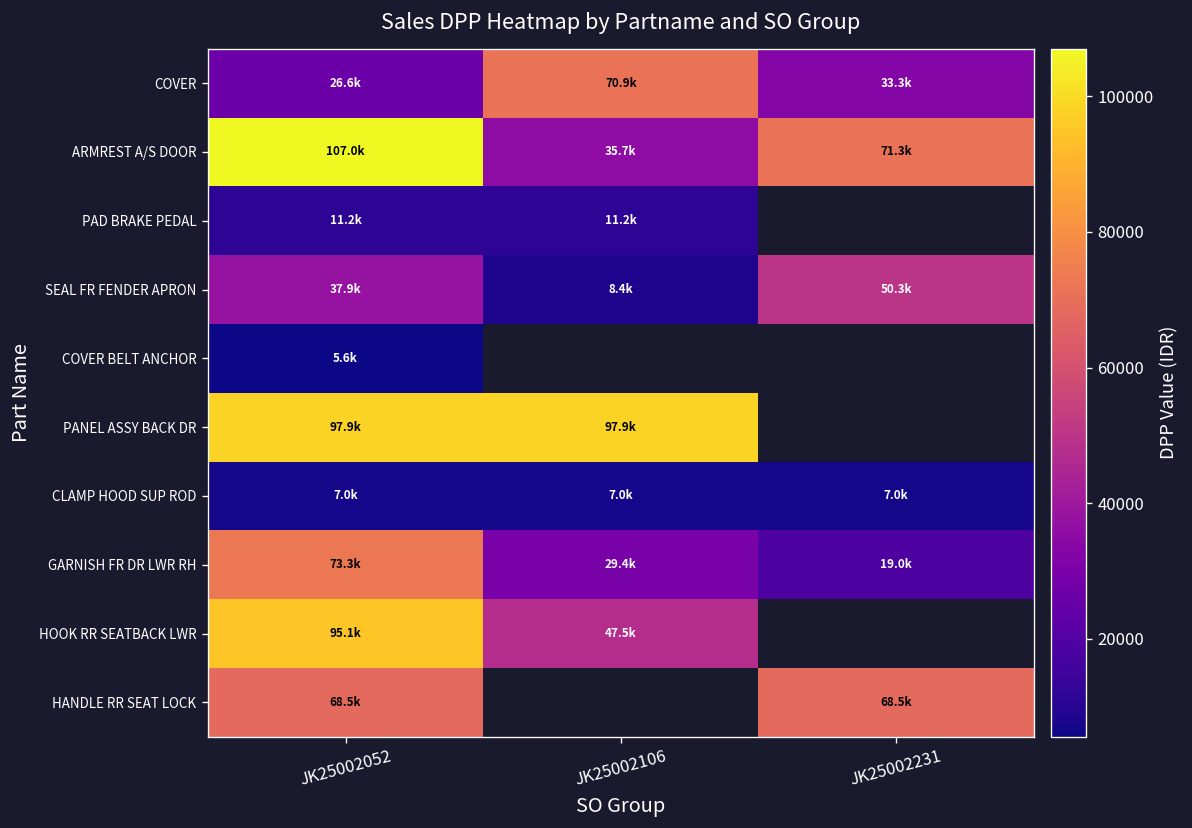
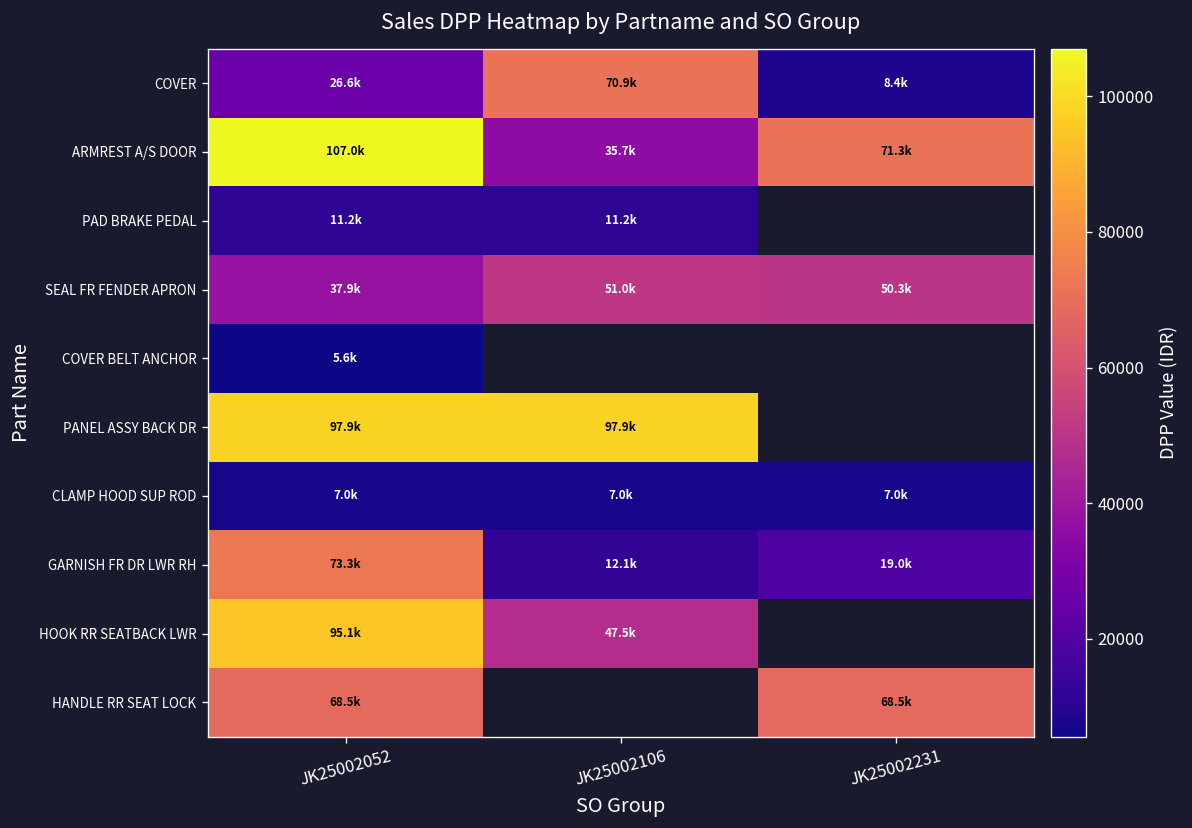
COVER, JK25002231: 33.3k -> 8.4k
SEAL FR FENDER APRON, JK25002106: 8.4k -> 51.0k
GARNISH FR DR LWR RH, JK25002106: 29.4k -> 12.1k
